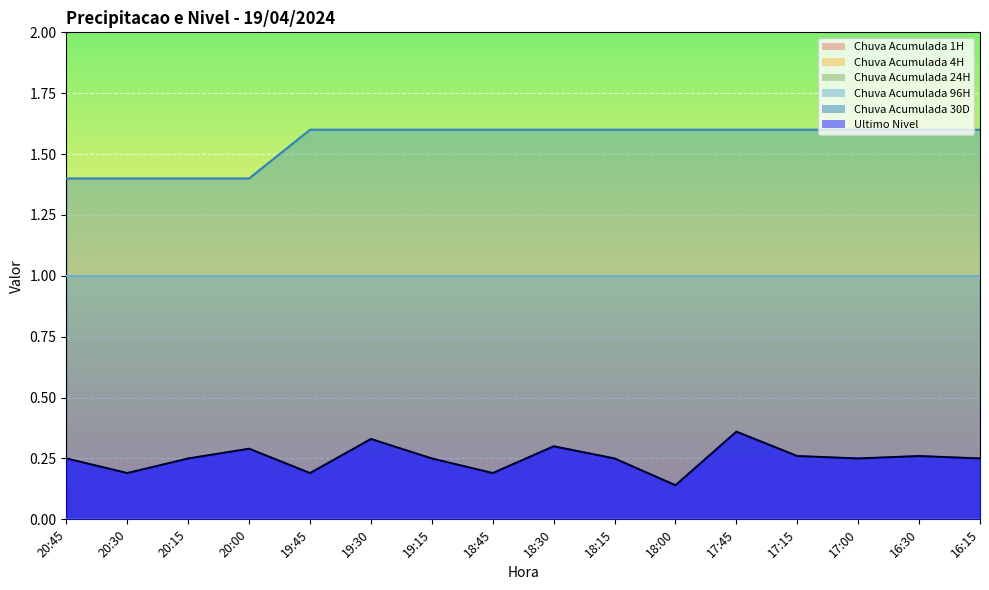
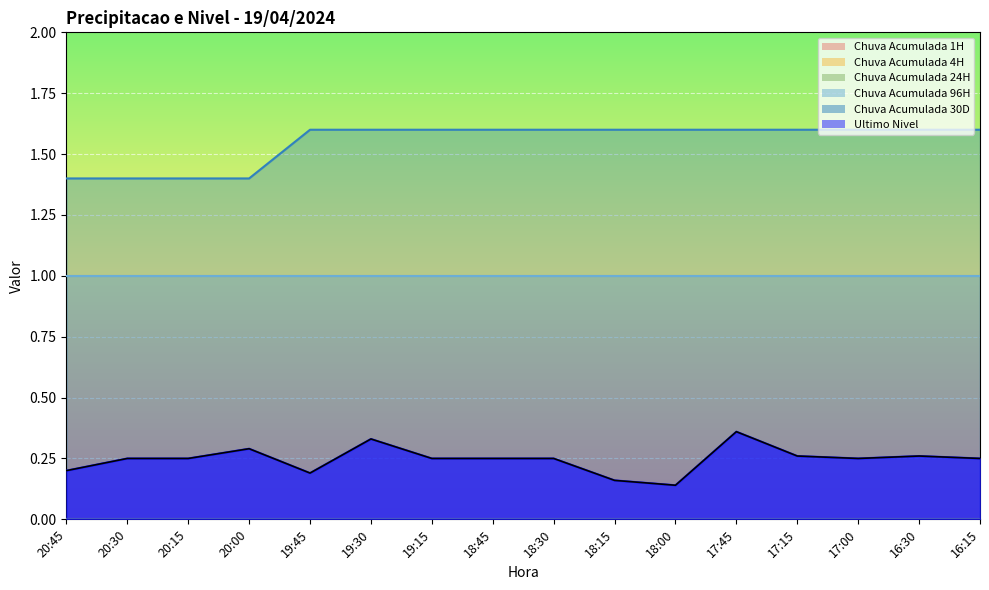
Ultimo Nivel, 20:45: 0.25 -> 0.20
Ultimo Nivel, 20:30: 0.19 -> 0.25
Ultimo Nivel, 18:45: 0.19 -> 0.25
Ultimo Nivel, 18:30: 0.30 -> 0.25
Ultimo Nivel, 18:15: 0.25 -> 0.16
